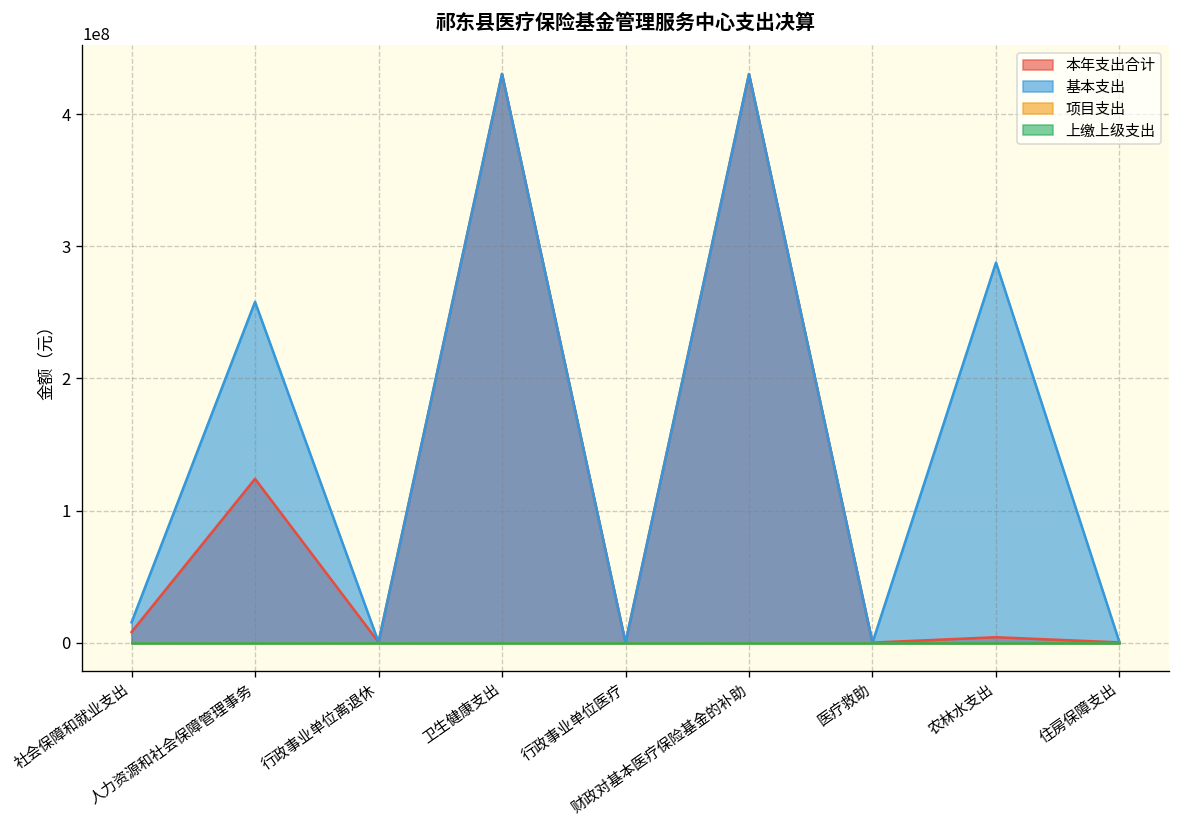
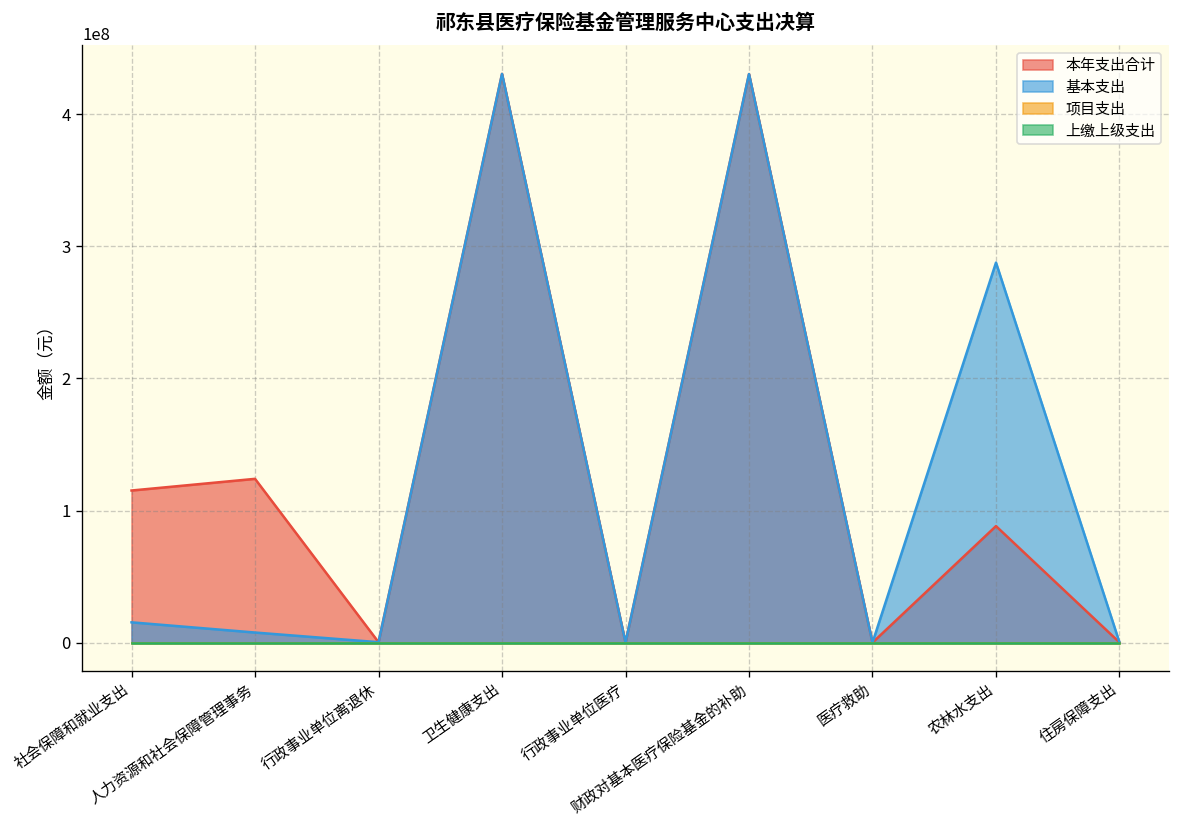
本年支出合计, 社会保障和就业支出: 8000000 -> 115000000
基本支出, 人力资源和社会保障管理事务: 258000000 -> 8000000
本年支出合计, 农林水支出: 4000000 -> 88000000
